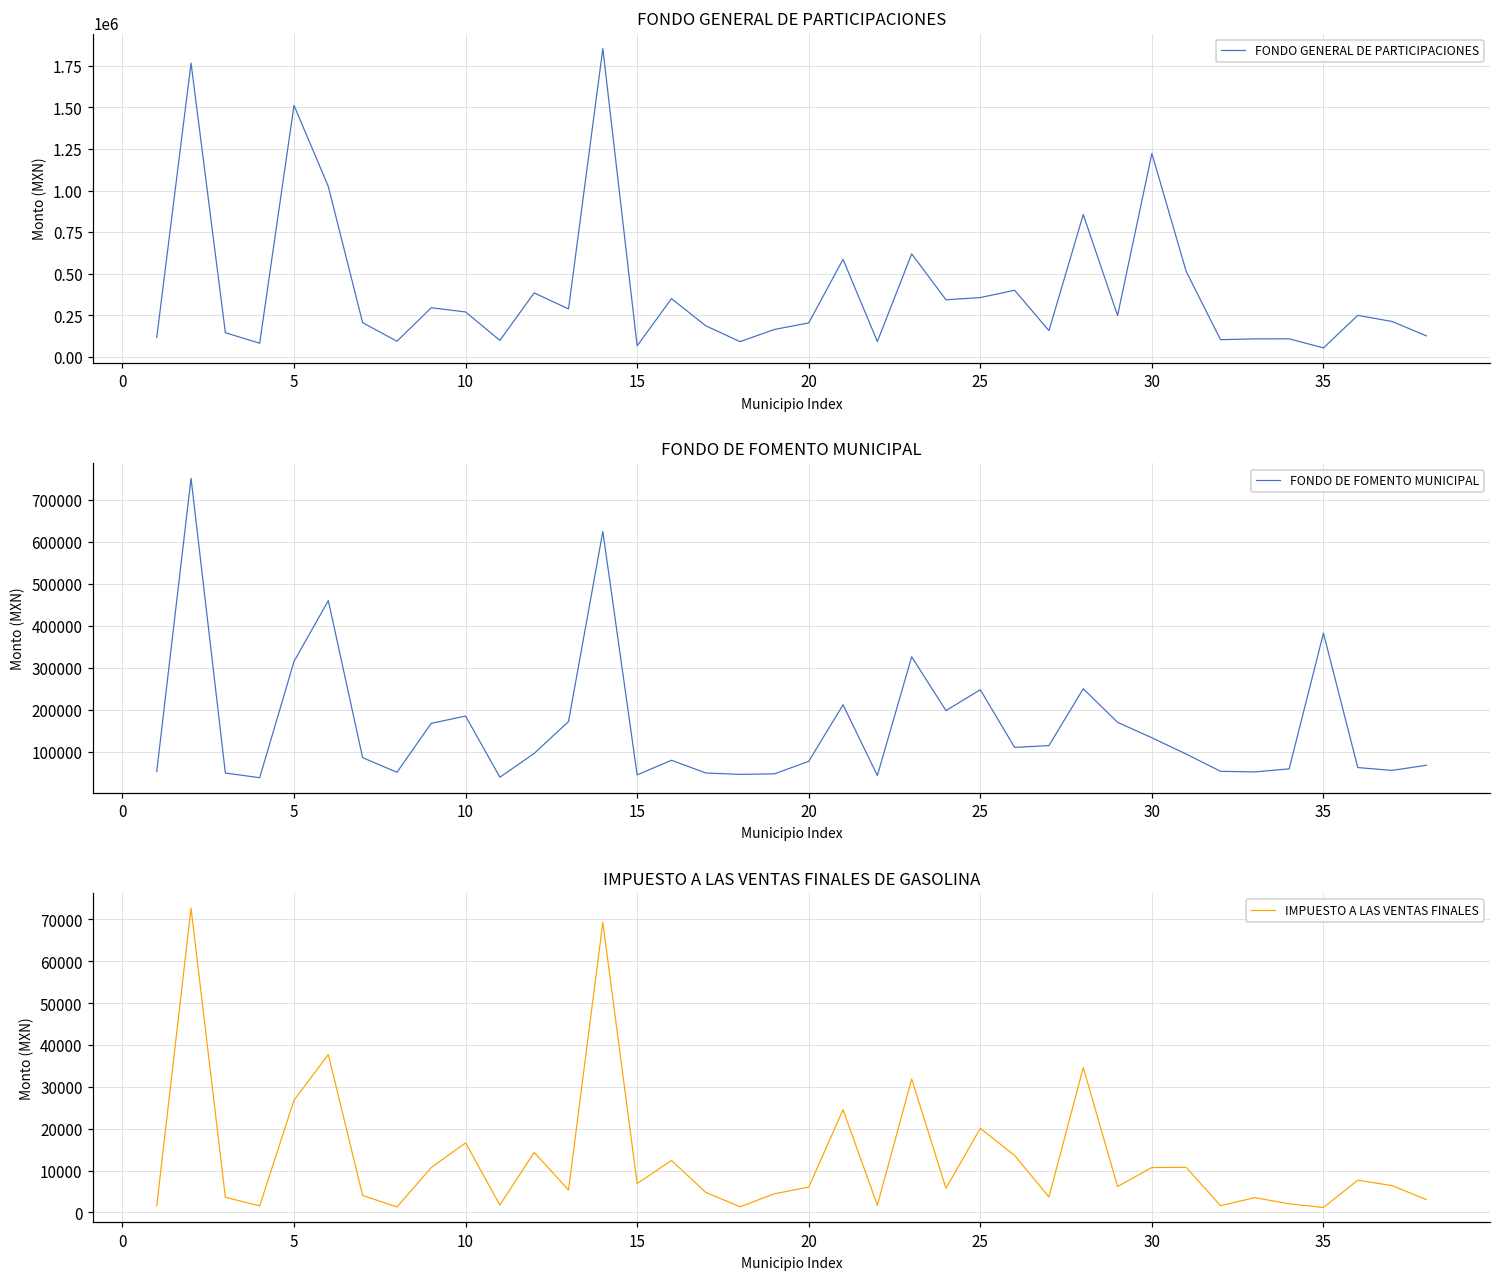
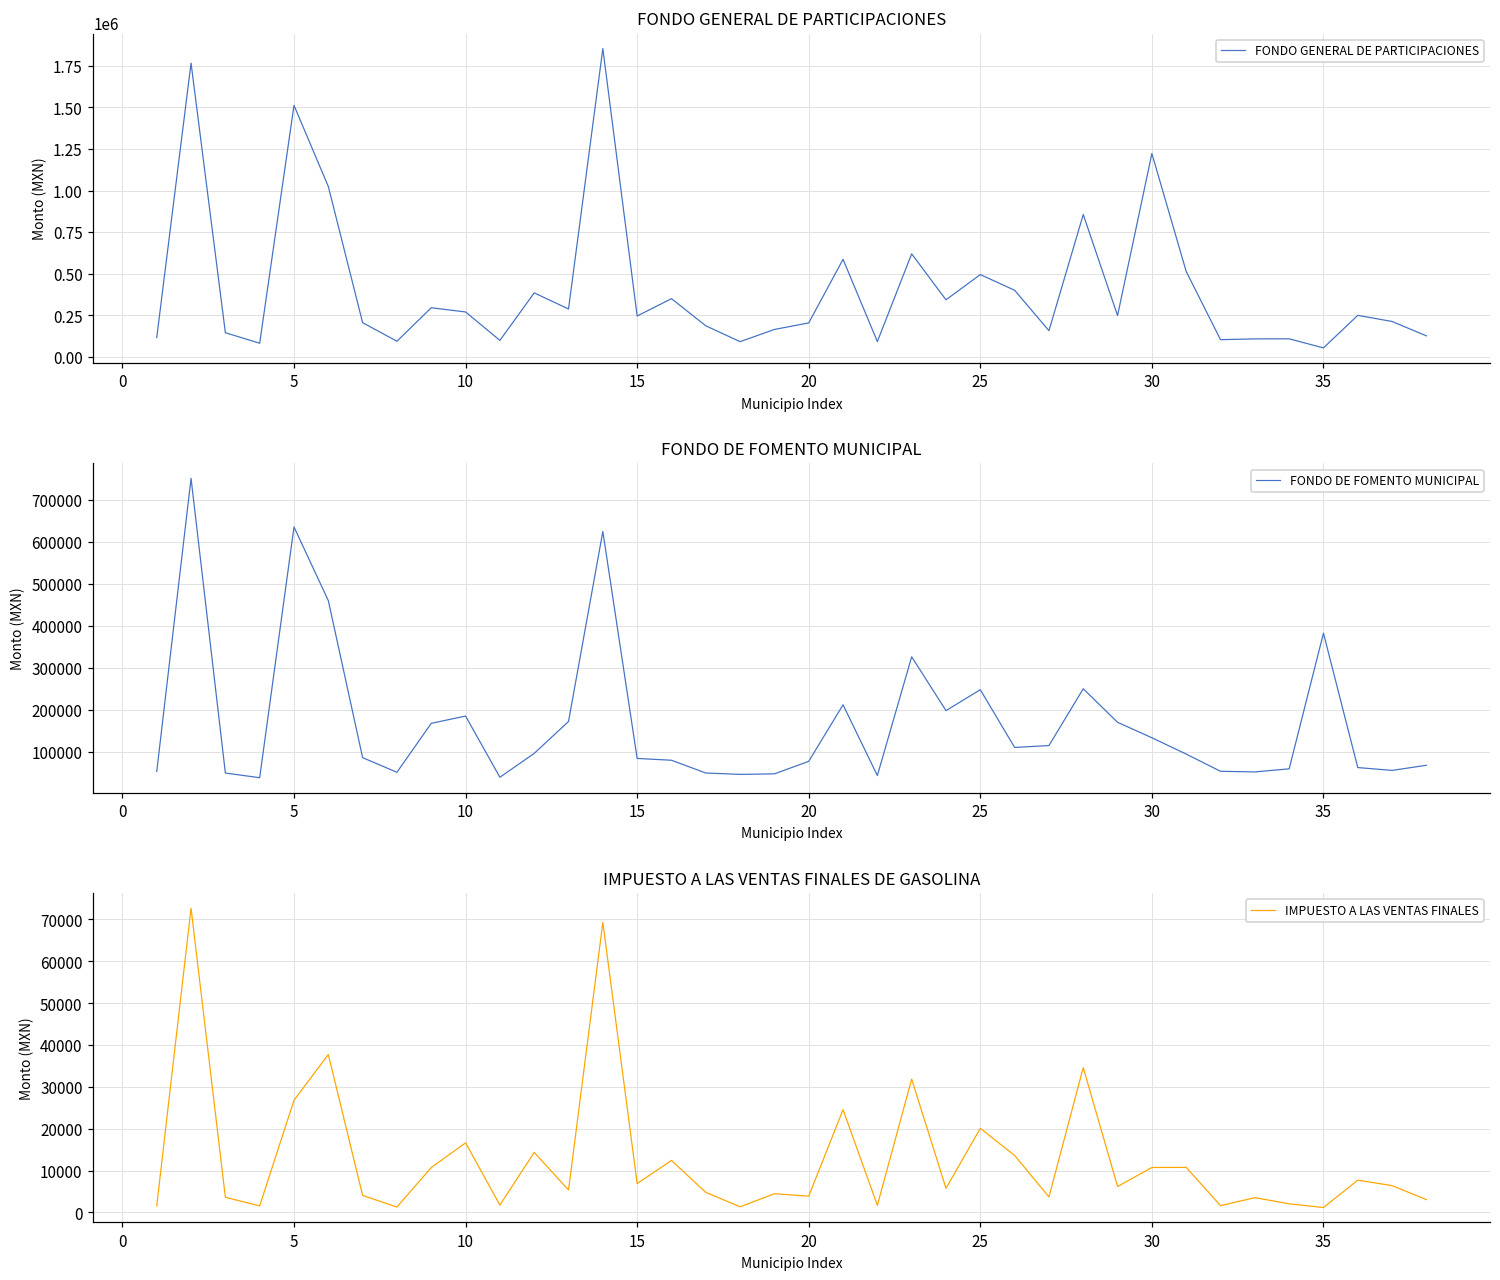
FONDO GENERAL DE PARTICIPACIONES, 15: 70000 -> 240000
FONDO GENERAL DE PARTICIPACIONES, 25: 360000 -> 490000
FONDO DE FOMENTO MUNICIPAL, 5: 310000 -> 630000
FONDO DE FOMENTO MUNICIPAL, 15: 50000 -> 80000
IMPUESTO A LAS VENTAS FINALES DE GASOLINA, 20: 6000 -> 4000
